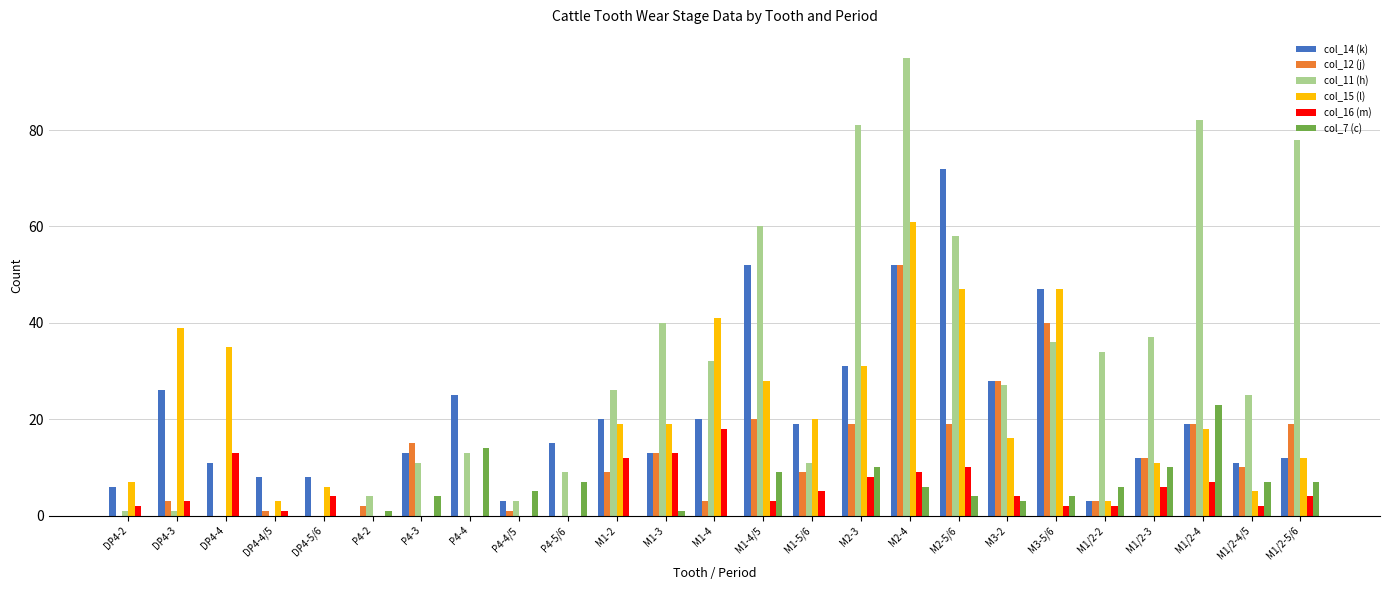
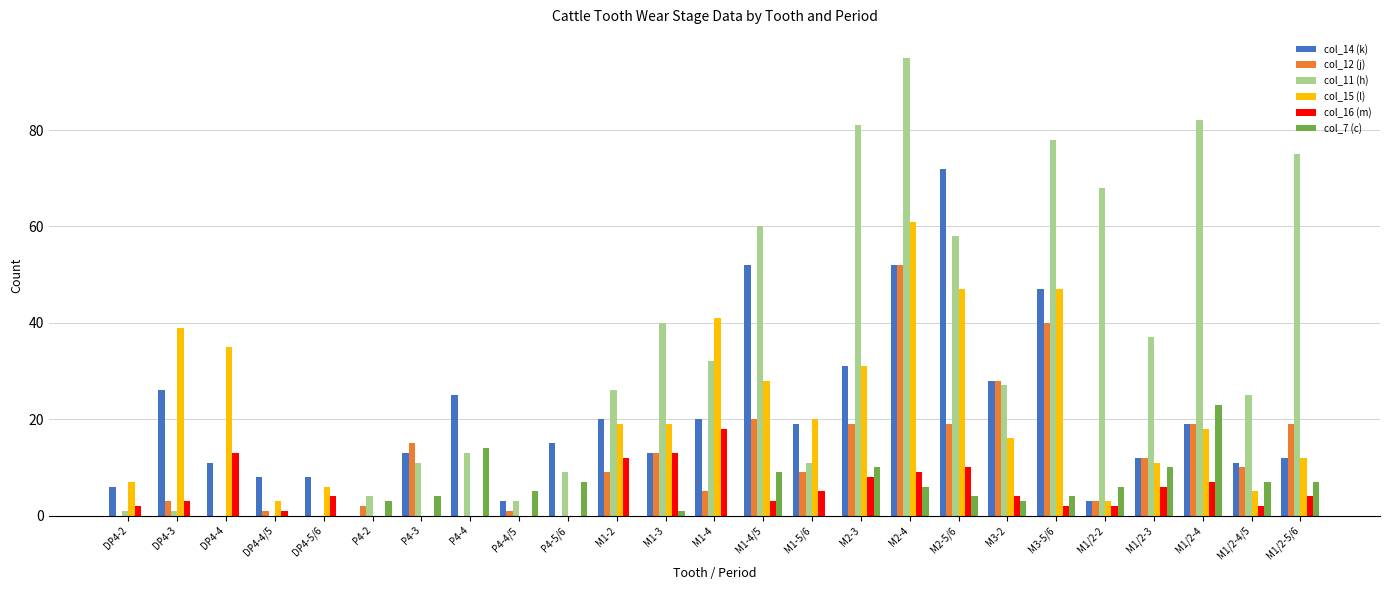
col_7 (c), P4-2: 1 -> 3
col_12 (j), M1-4: 3 -> 5
col_11 (h), M3-5/6: 36 -> 78
col_11 (h), M1/2-2: 34 -> 68
col_11 (h), M1/2-5/6: 78 -> 75
